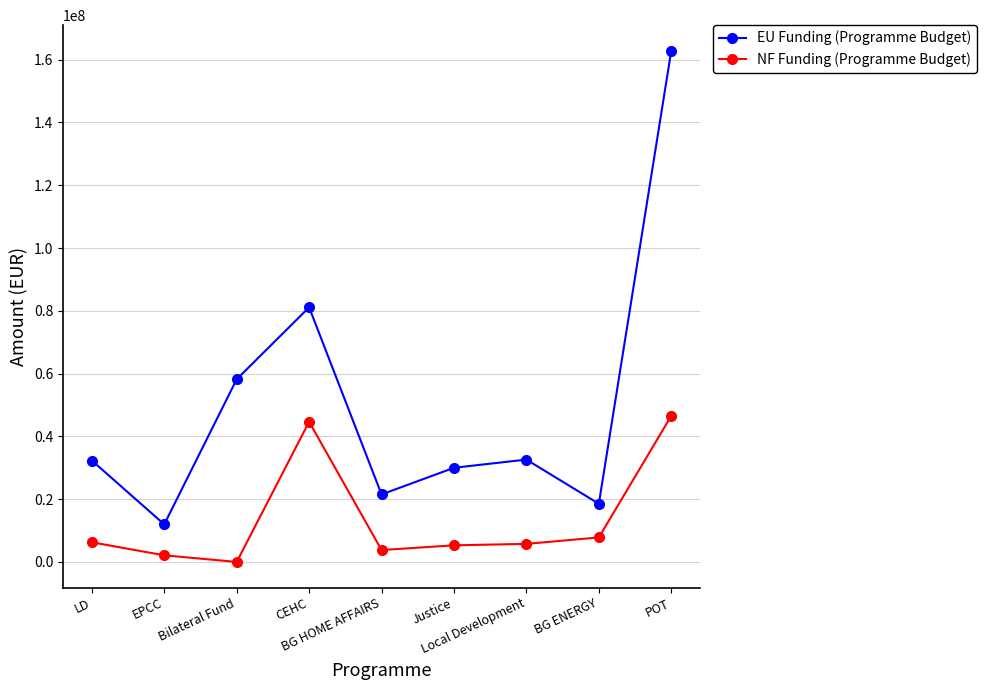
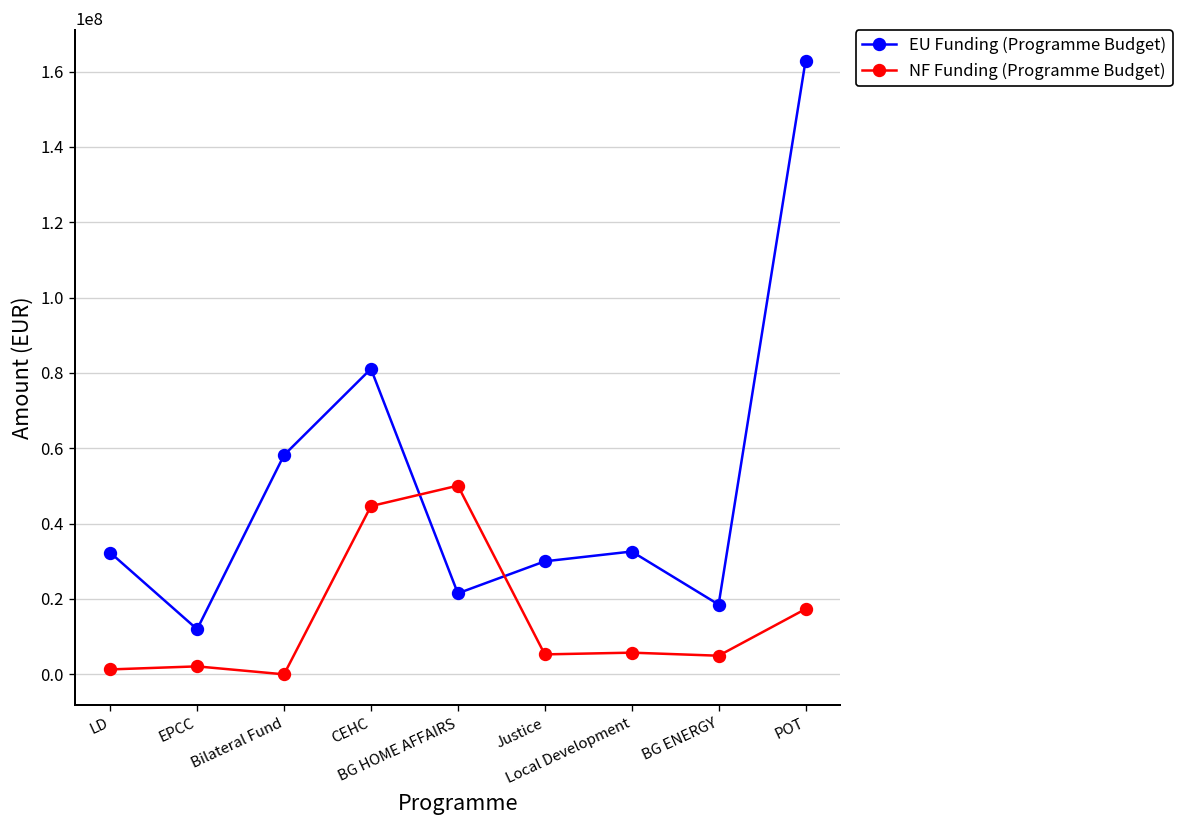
NF Funding (Programme Budget), LD: 6000000 -> 1000000
NF Funding (Programme Budget), BG HOME AFFAIRS: 4000000 -> 50000000
NF Funding (Programme Budget), BG ENERGY: 8000000 -> 5000000
NF Funding (Programme Budget), POT: 47000000 -> 17000000
